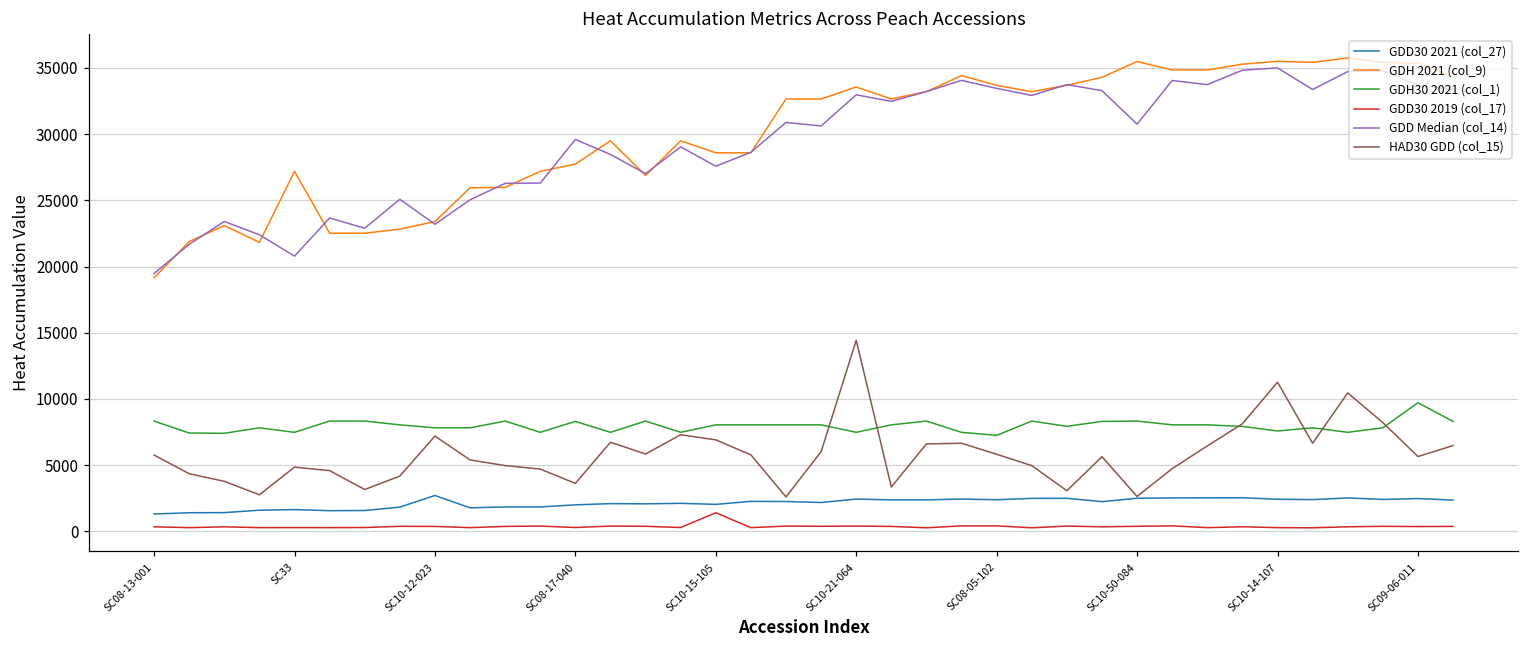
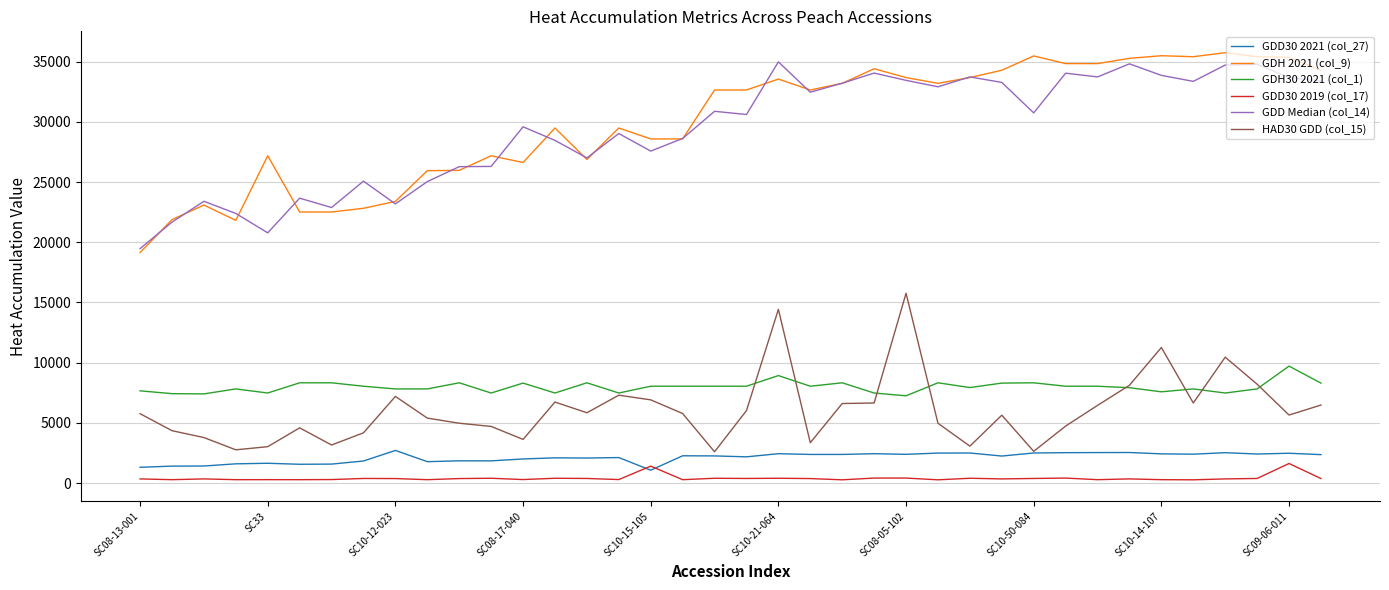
GDH30 2021 (col_1), SC08-13-001: 8300 -> 7700
HAD30 GDD (col_15), SC33: 4900 -> 3000
GDH 2021 (col_9), SC08-17-040: 27700 -> 26600
GDD30 2021 (col_27), SC10-15-105: 2000 -> 1100
GDH30 2021 (col_1), SC10-21-064: 7500 -> 8900
GDD Median (col_14), SC10-21-064: 33000 -> 35000
HAD30 GDD (col_15), SC08-05-102: 5800 -> 15800
GDD Median (col_14), SC10-14-107: 35000 -> 33900
GDD30 2019 (col_17), SC09-06-011: 400 -> 1600
